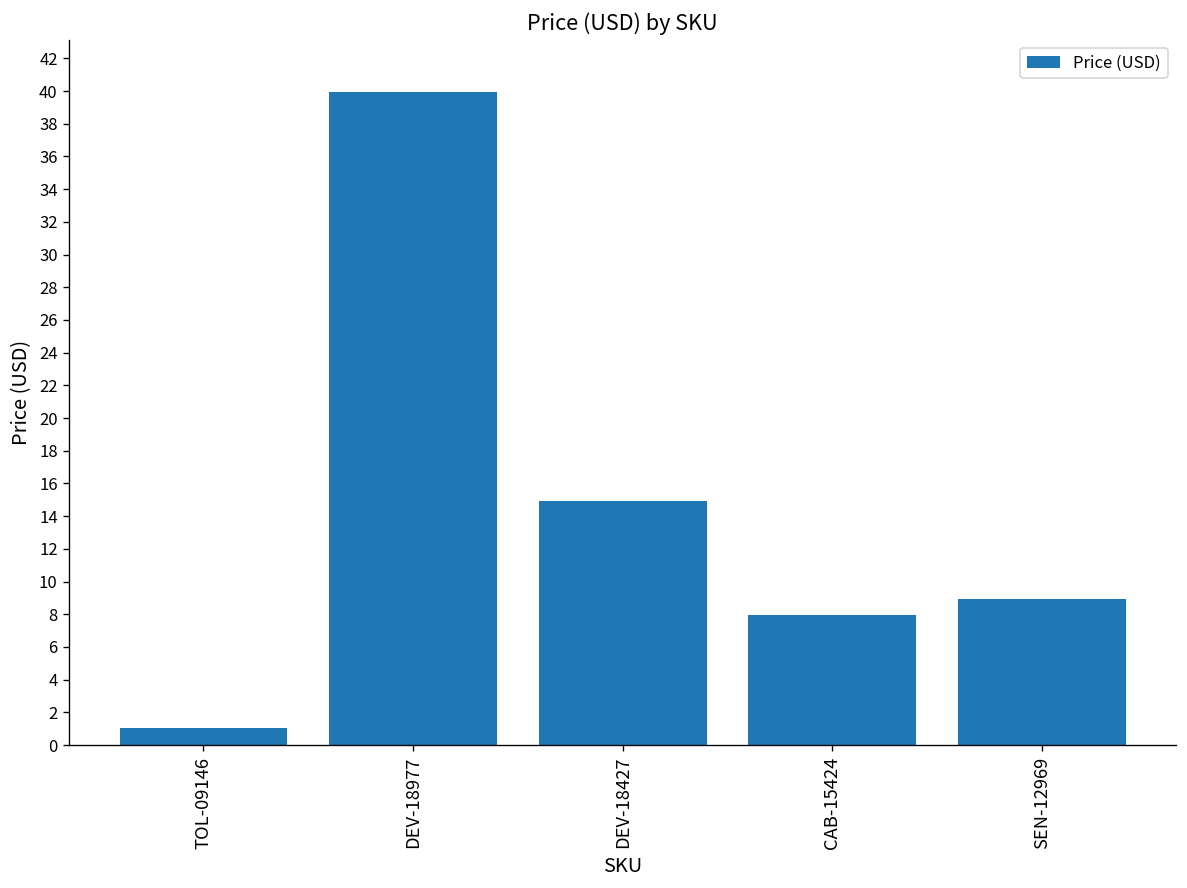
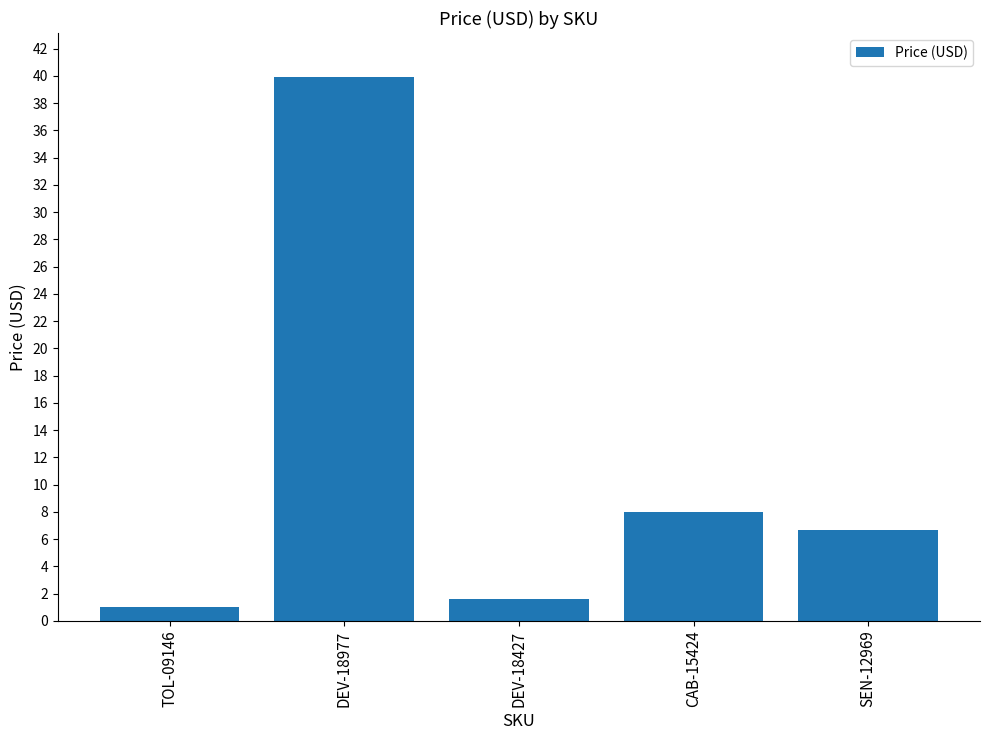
DEV-18427: 15.0 -> 1.6
SEN-12969: 9.0 -> 6.7
